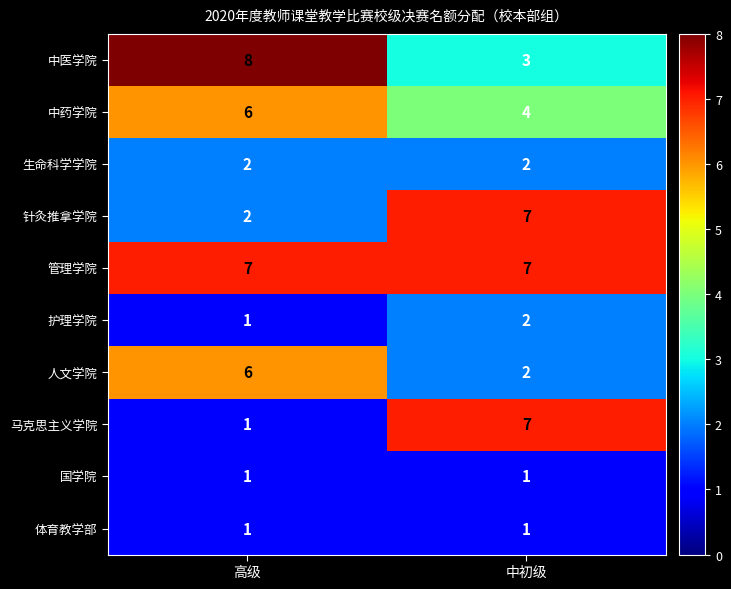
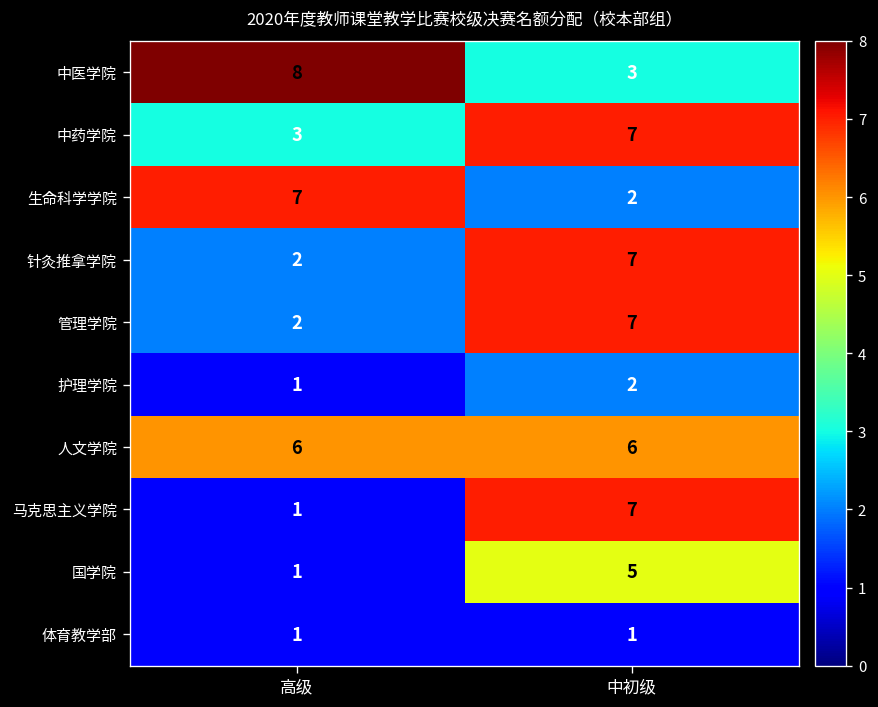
中药学院, 高级: 6 -> 3
中药学院, 中初级: 4 -> 7
生命科学学院, 高级: 2 -> 7
管理学院, 高级: 7 -> 2
人文学院, 中初级: 2 -> 6
国学院, 中初级: 1 -> 5
